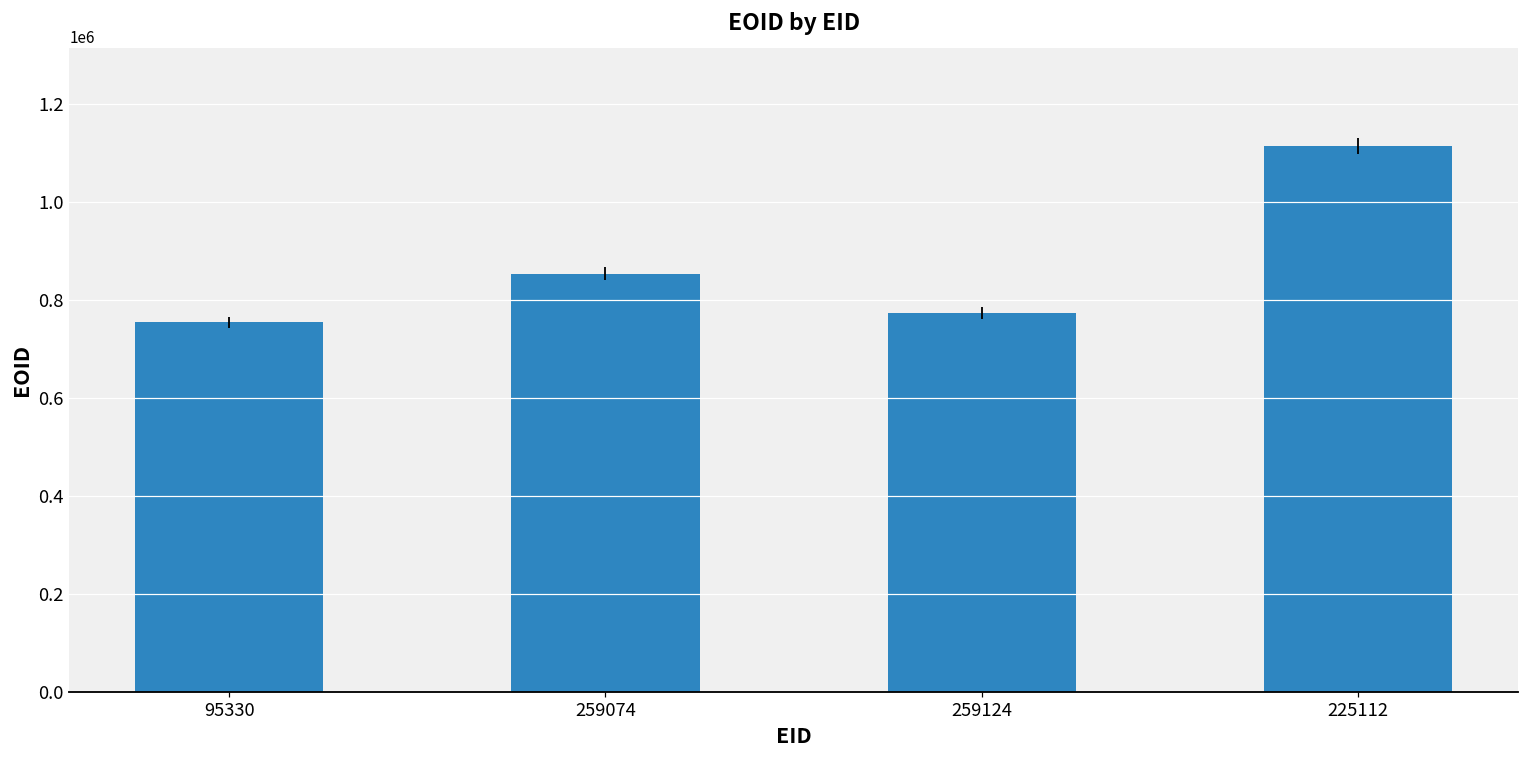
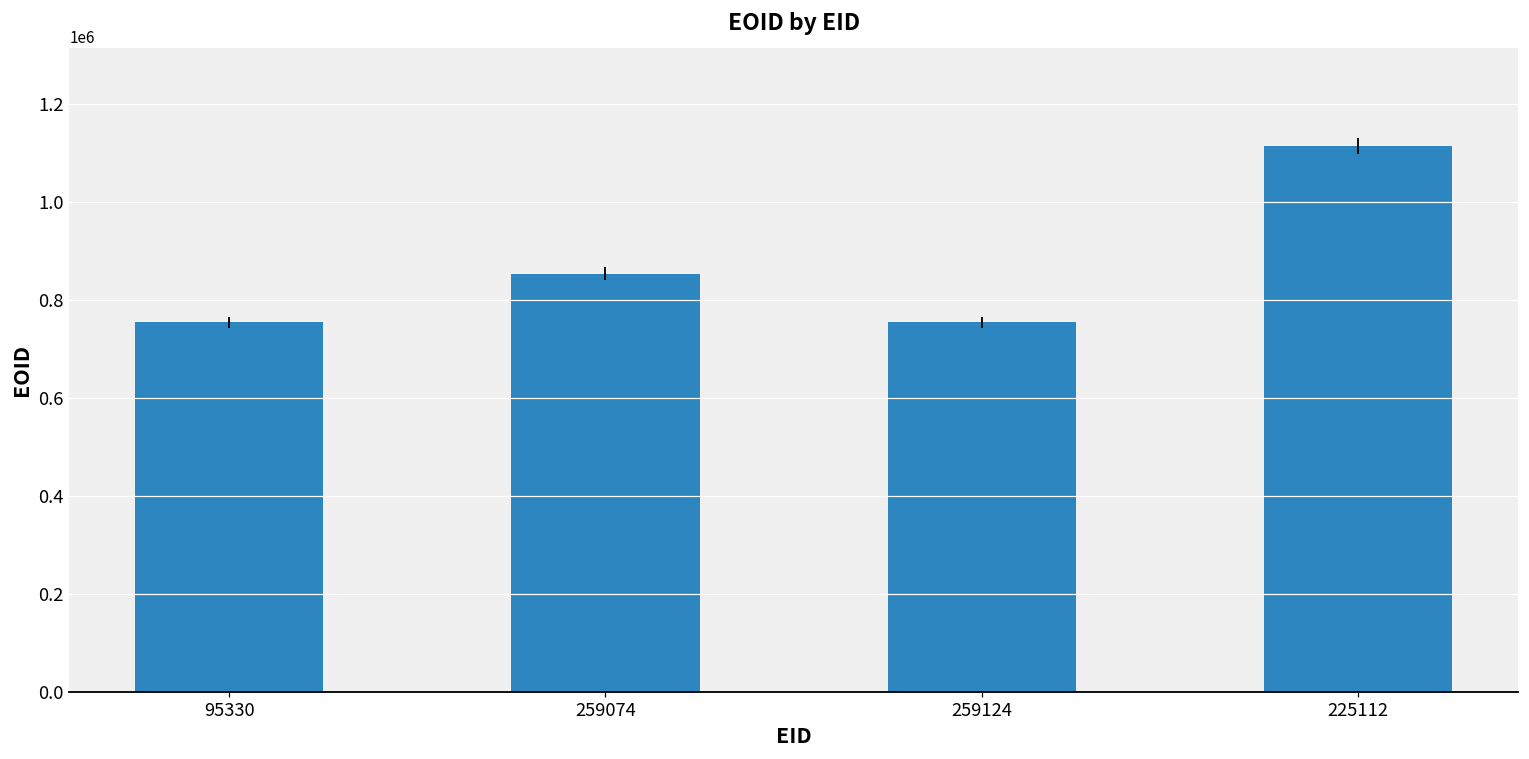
259124: 770000 -> 750000
